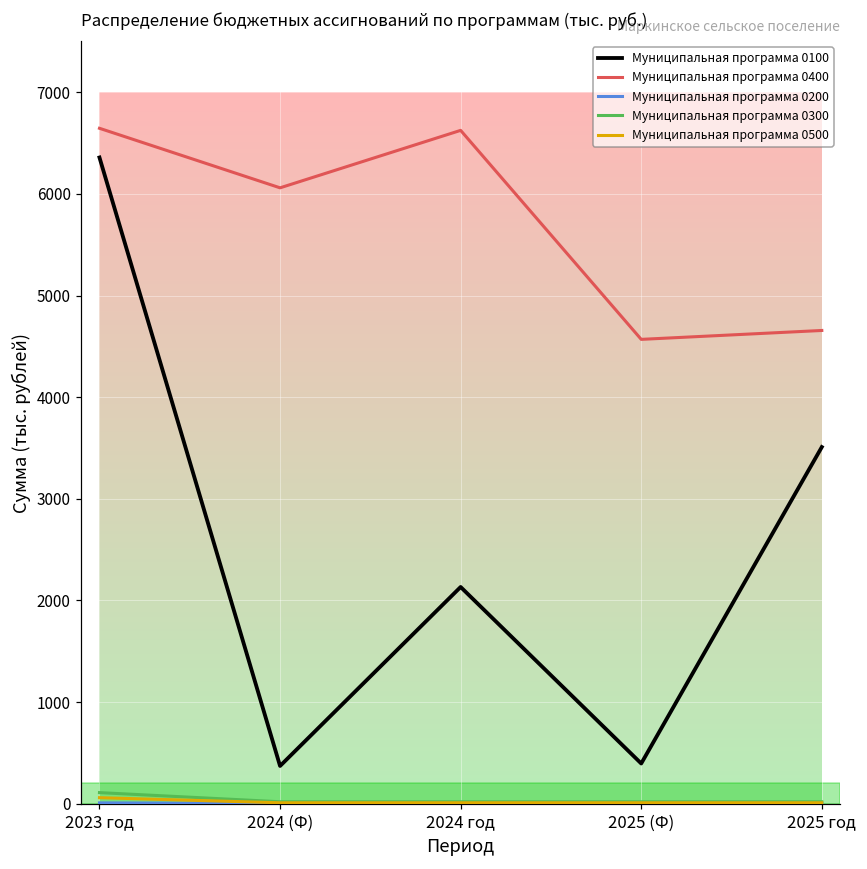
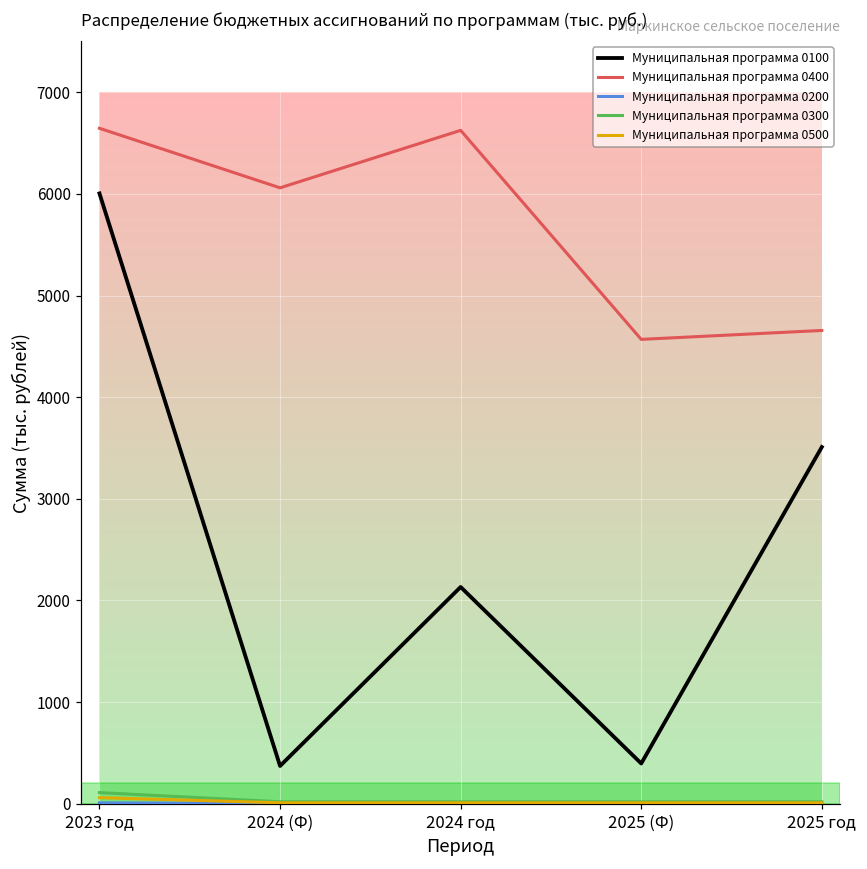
Муниципальная программа 0100, 2023 год: 6400 -> 6000
